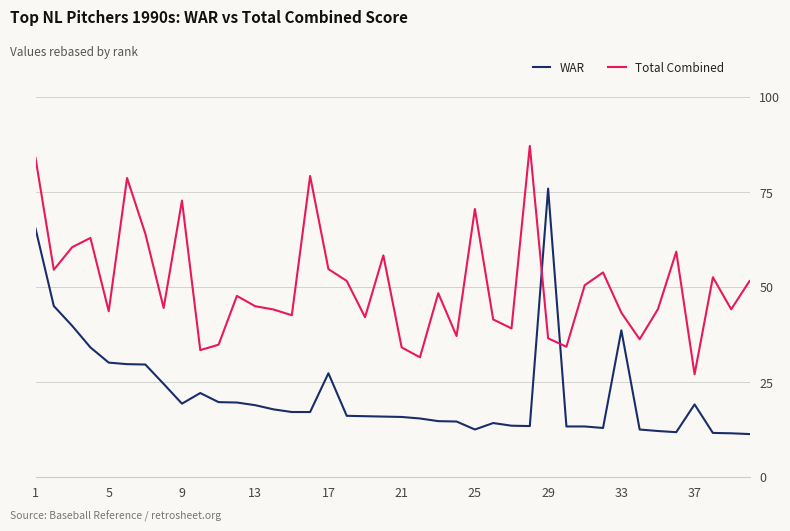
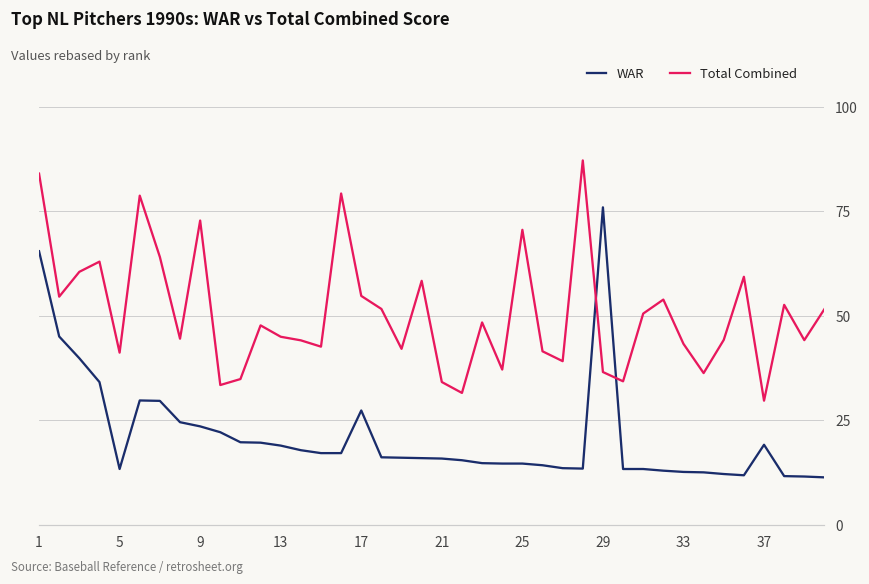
WAR, 5: 30 -> 13
Total Combined, 5: 44 -> 41
WAR, 9: 19 -> 24
WAR, 25: 13 -> 15
WAR, 33: 39 -> 13
Total Combined, 37: 27 -> 30
